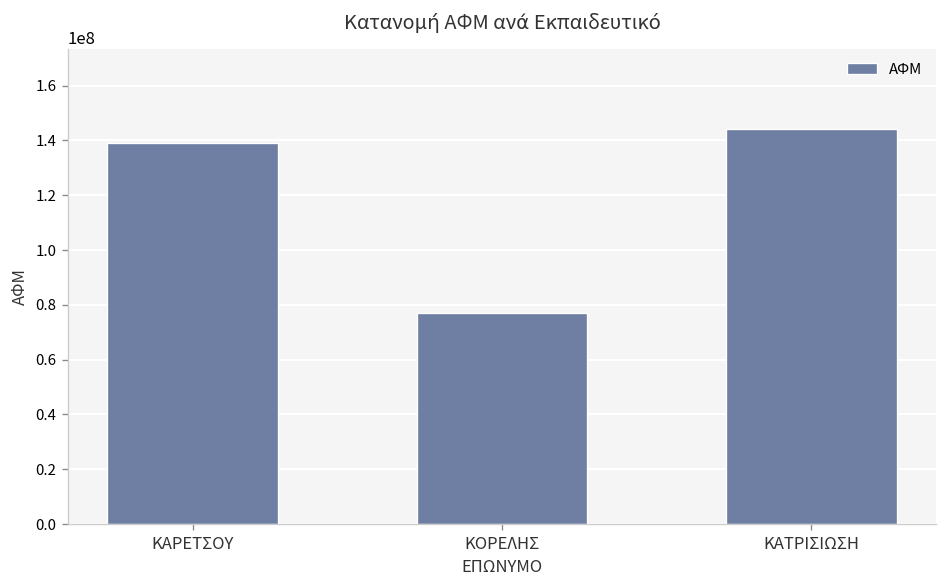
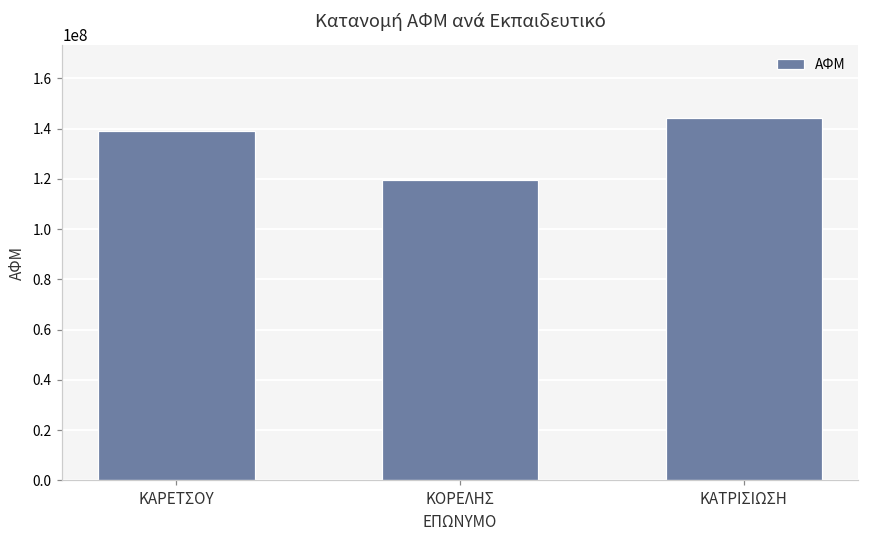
ΚΟΡΕΛΗΣ: 77000000 -> 119000000
